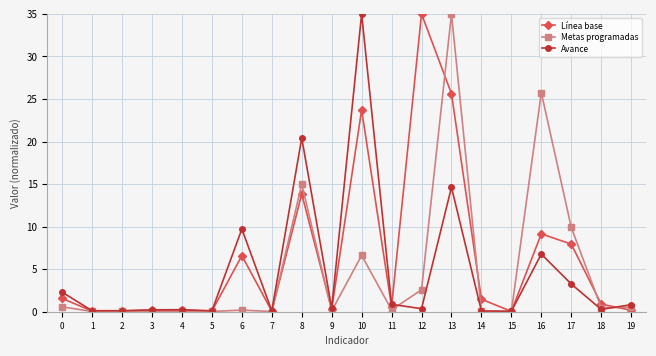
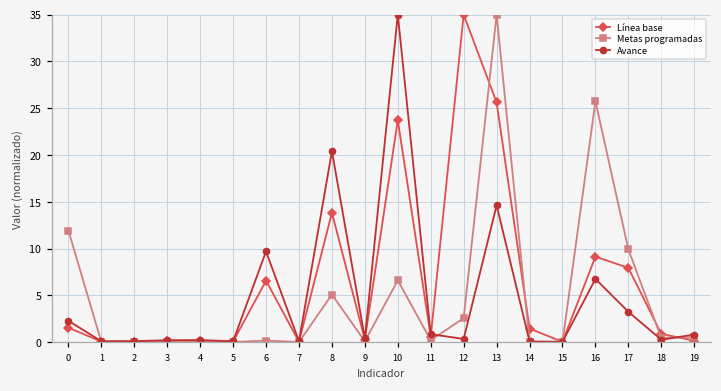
Metas programadas, 0: 1 -> 12
Metas programadas, 8: 15 -> 5
